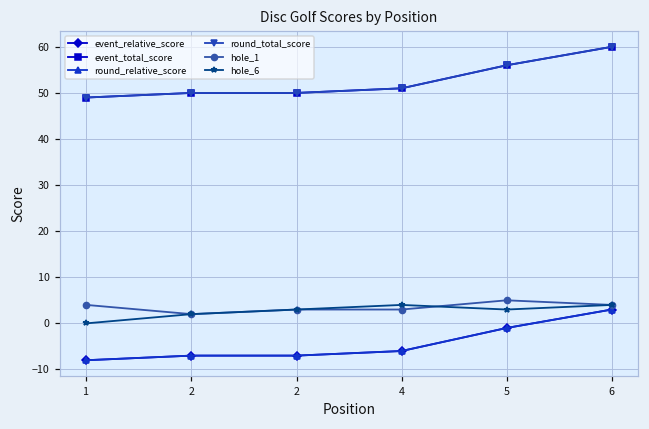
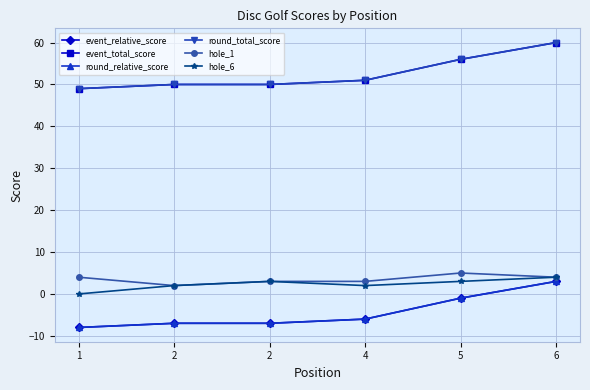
hole_6, 4: 4 -> 2
